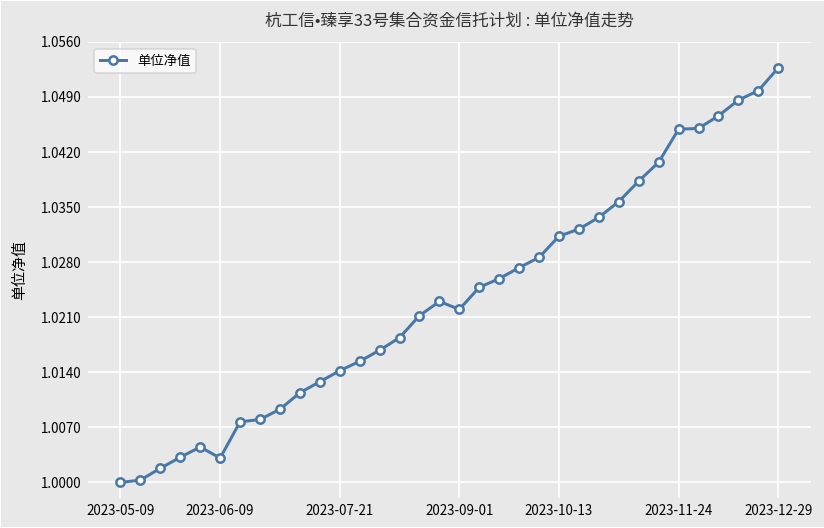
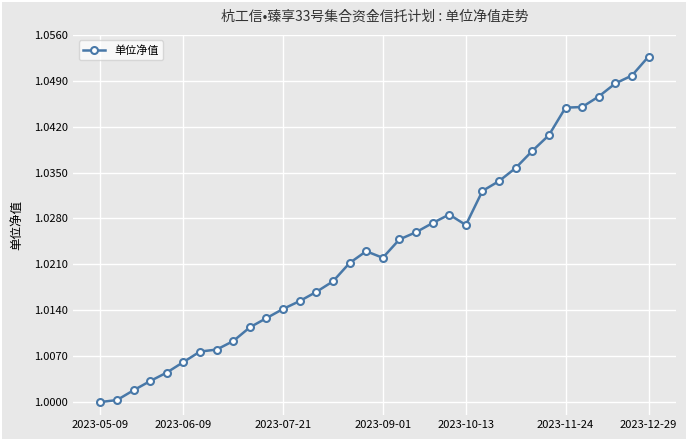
2023-06-09: 1.003 -> 1.006
2023-10-13: 1.031 -> 1.027
